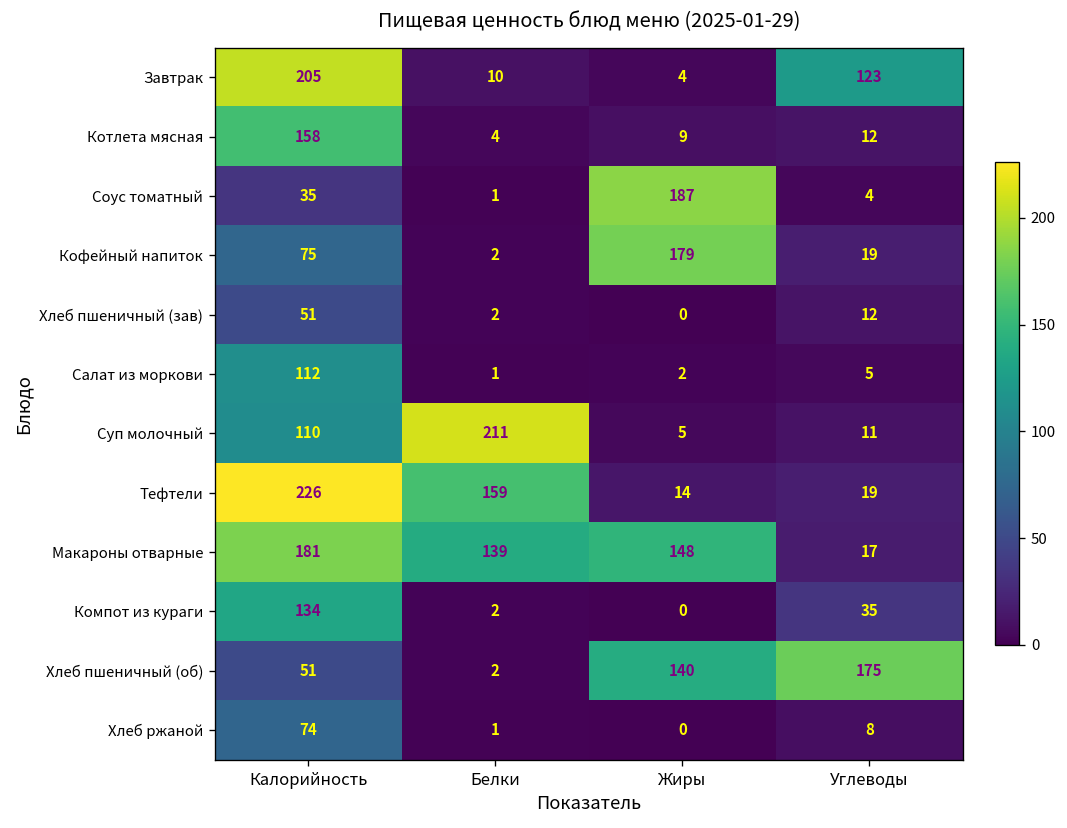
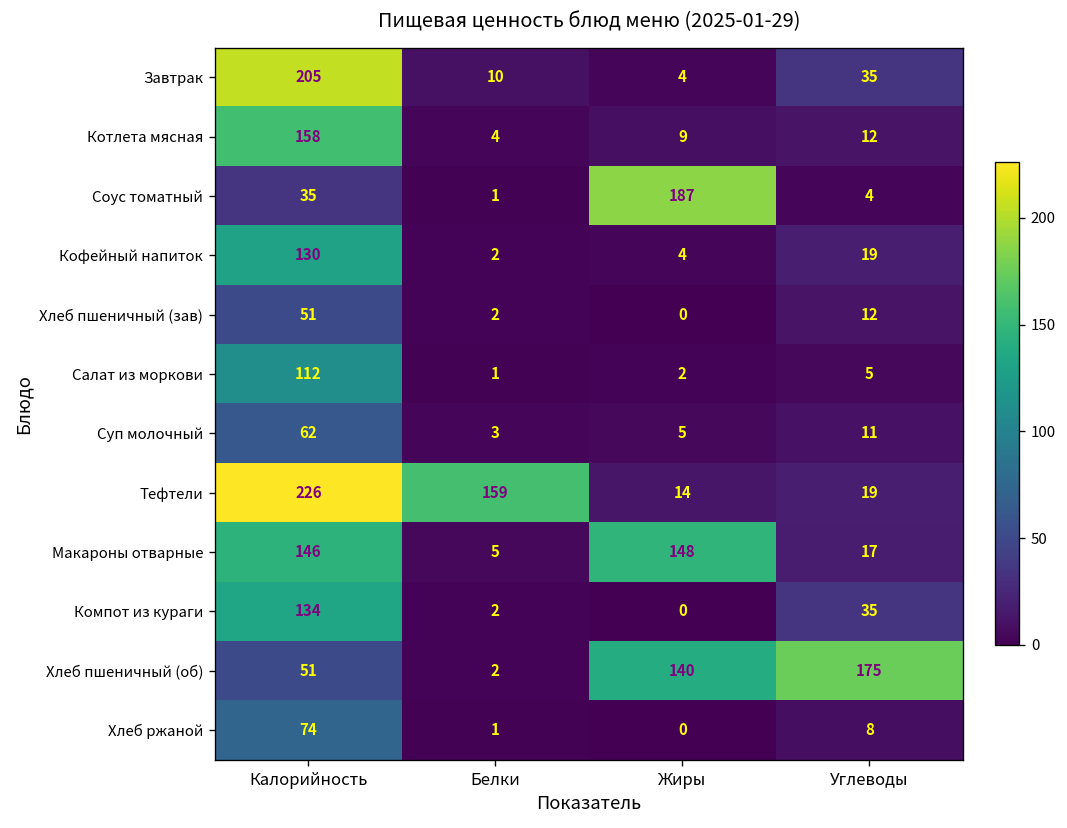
Завтрак, Углеводы: 123 -> 35
Кофейный напиток, Калорийность: 75 -> 130
Кофейный напиток, Жиры: 179 -> 4
Суп молочный, Калорийность: 110 -> 62
Суп молочный, Белки: 211 -> 3
Макароны отварные, Калорийность: 181 -> 146
Макароны отварные, Белки: 139 -> 5
